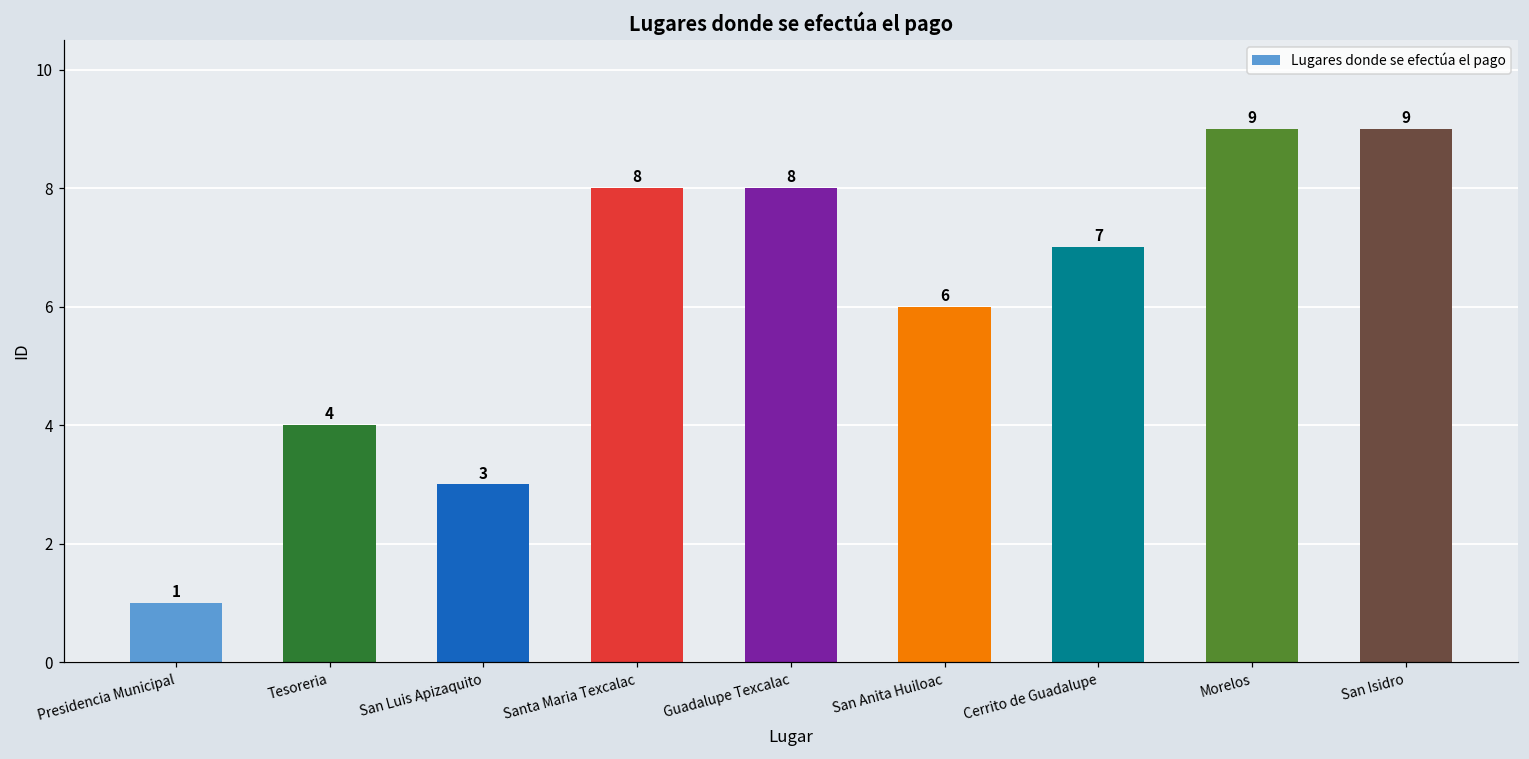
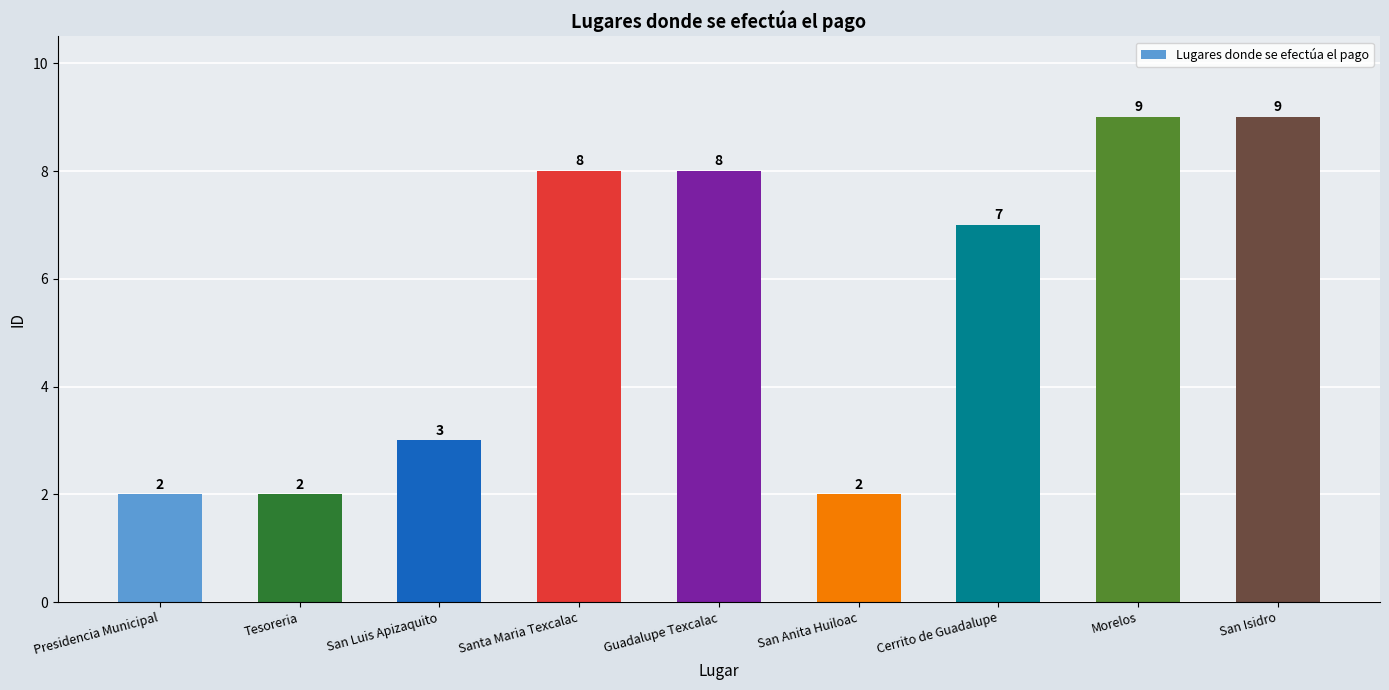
Presidencia Municipal: 1 -> 2
Tesoreria: 4 -> 2
San Anita Huiloac: 6 -> 2
